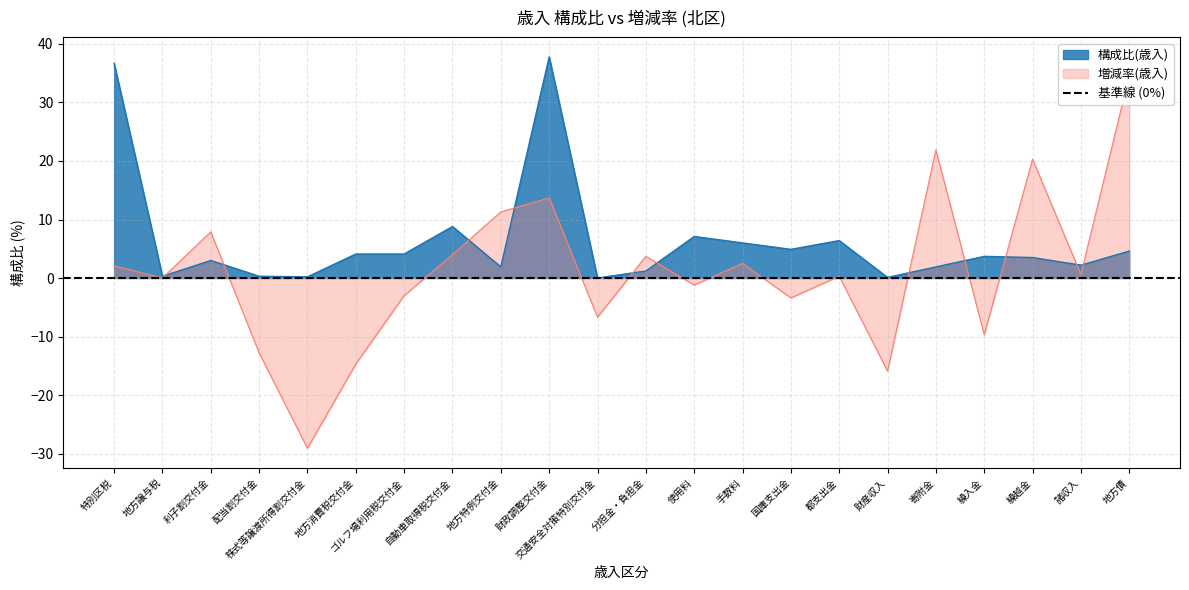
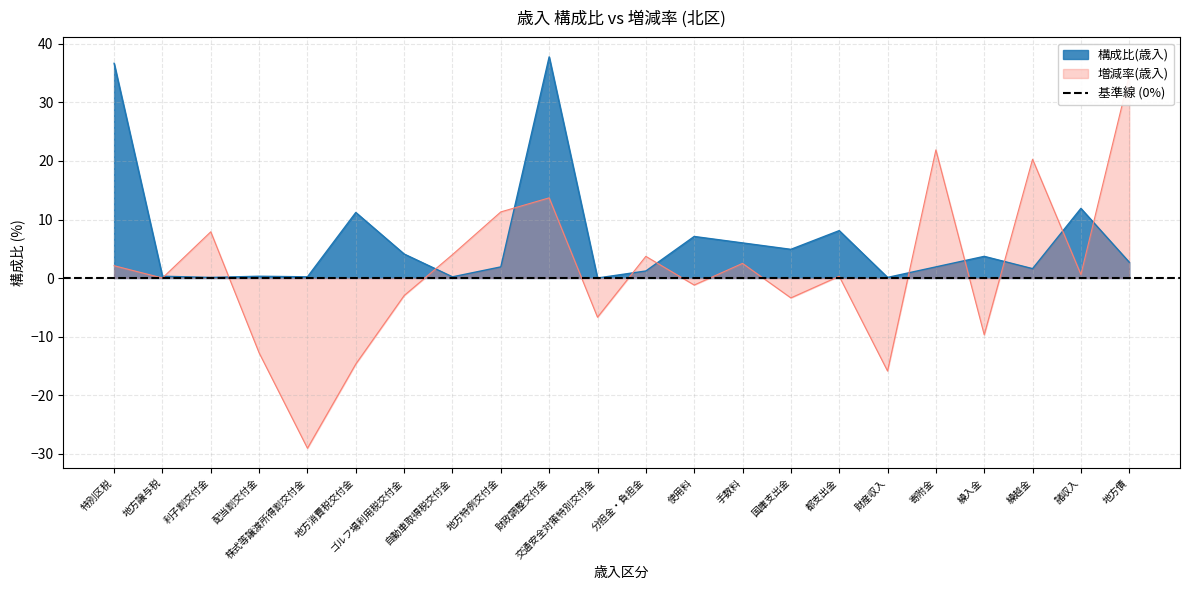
構成比(歳入), 利子割交付金: 3 -> 0
構成比(歳入), 地方消費税交付金: 4 -> 11
構成比(歳入), 自動車取得税交付金: 9 -> 0
構成比(歳入), 都支出金: 6 -> 8
構成比(歳入), 繰越金: 4 -> 2
構成比(歳入), 諸収入: 2 -> 12
構成比(歳入), 地方債: 5 -> 3
